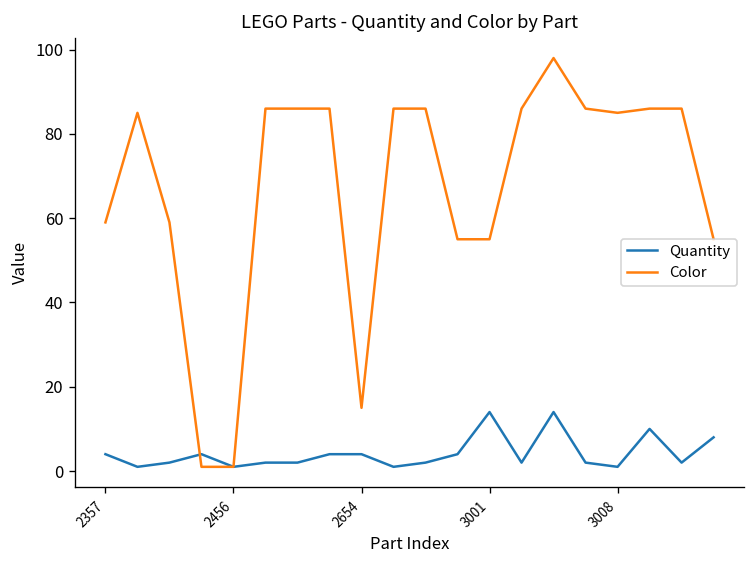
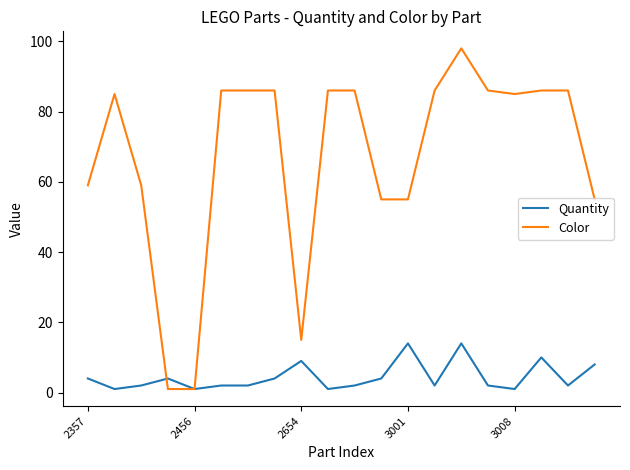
Quantity, 2654: 4 -> 9
